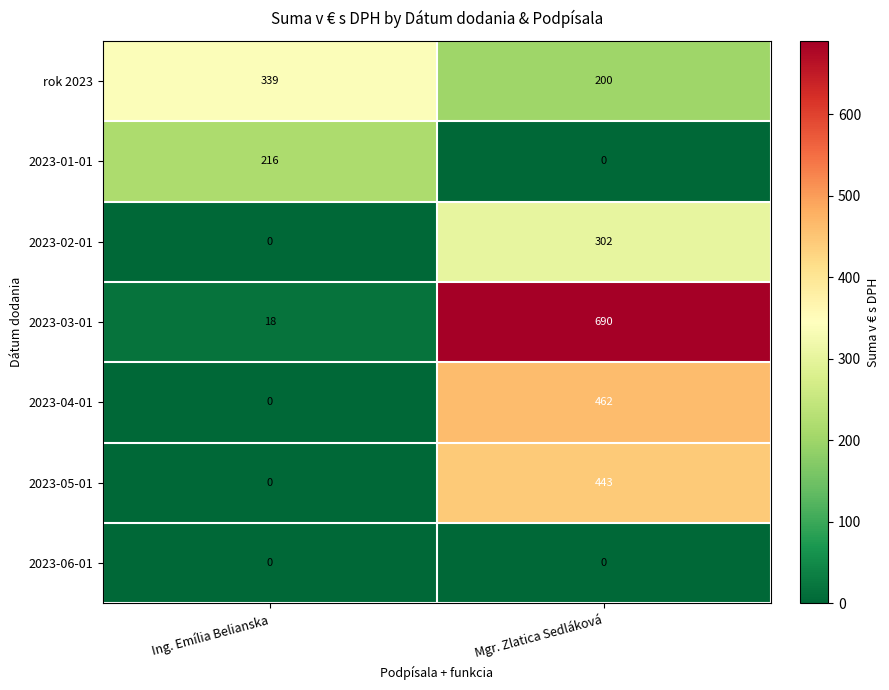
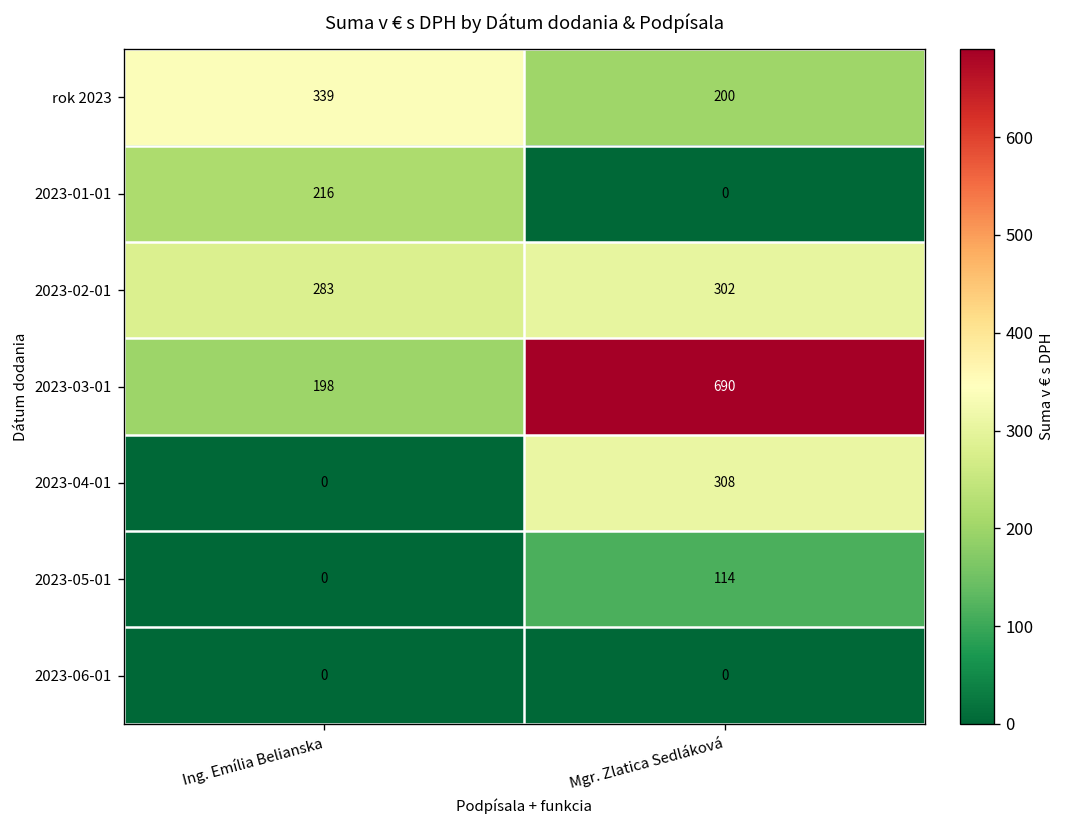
2023-02-01, Ing. Emília Belianska: 0 -> 283
2023-03-01, Ing. Emília Belianska: 18 -> 198
2023-04-01, Mgr. Zlatica Sedláková: 462 -> 308
2023-05-01, Mgr. Zlatica Sedláková: 443 -> 114
